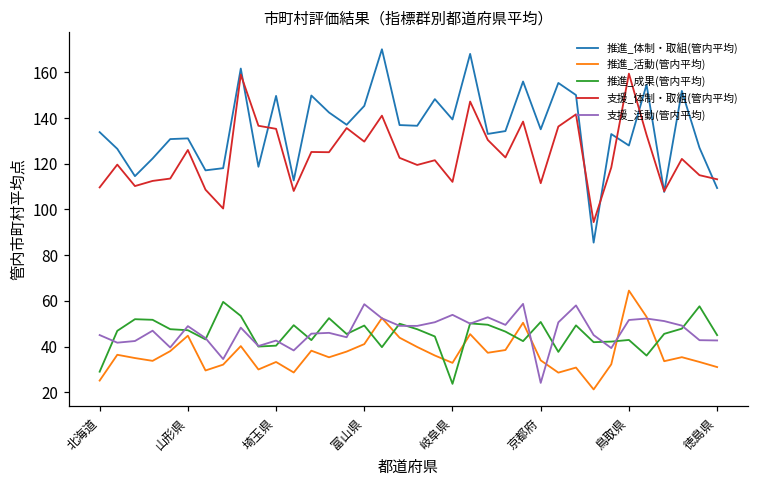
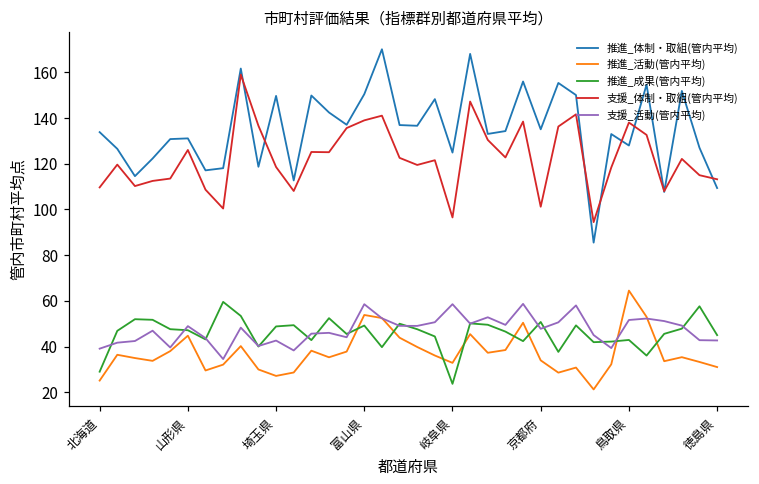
支援_活動(管内平均), 北海道: 45 -> 39
推進_活動(管内平均), 埼玉県: 33 -> 27
推進_成果(管内平均), 埼玉県: 40 -> 49
支援_体制・取組(管内平均), 埼玉県: 135 -> 119
推進_体制・取組(管内平均), 富山県: 145 -> 150
推進_活動(管内平均), 富山県: 41 -> 54
支援_体制・取組(管内平均), 富山県: 130 -> 139
推進_体制・取組(管内平均), 岐阜県: 139 -> 125
支援_体制・取組(管内平均), 岐阜県: 112 -> 97
支援_活動(管内平均), 岐阜県: 54 -> 59
支援_体制・取組(管内平均), 京都府: 112 -> 101
支援_活動(管内平均), 京都府: 24 -> 48
支援_体制・取組(管内平均), 鳥取県: 159 -> 138
